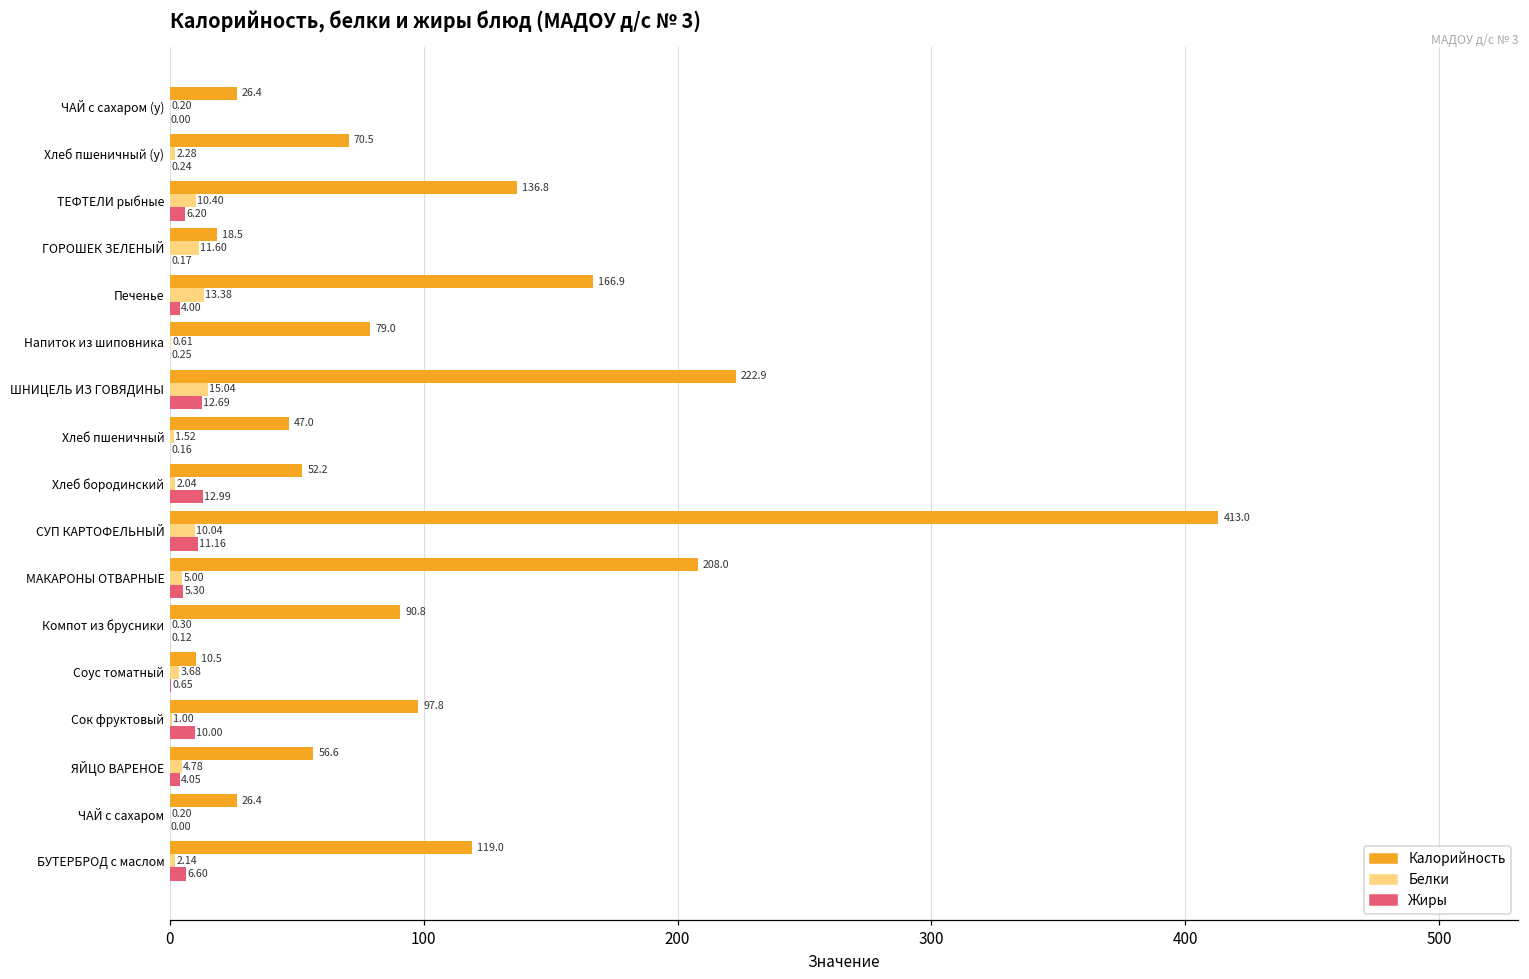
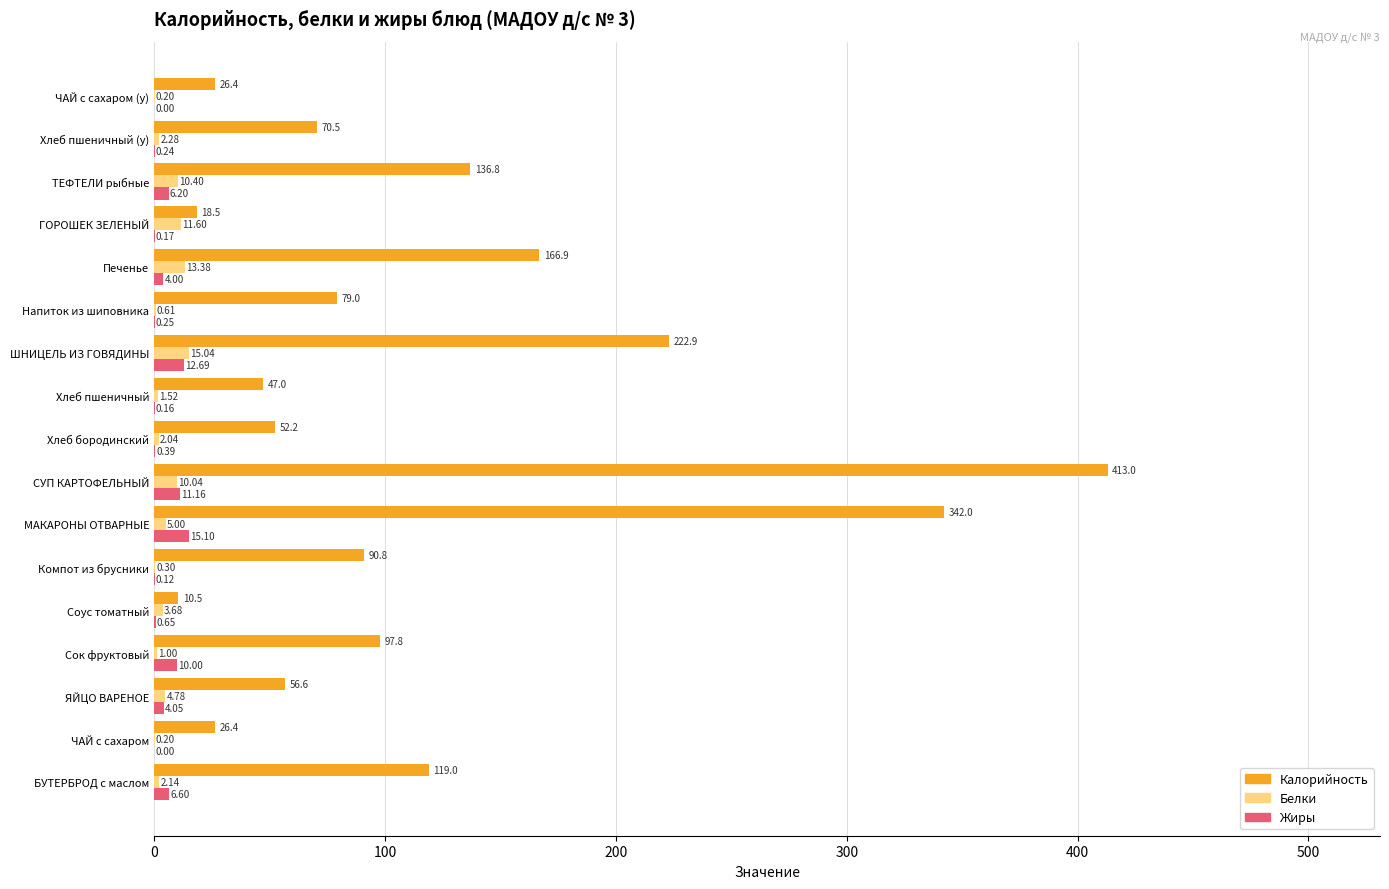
Жиры, Хлеб бородинский: 12.99 -> 0.39
Калорийность, МАКАРОНЫ ОТВАРНЫЕ: 208.0 -> 342.0
Жиры, МАКАРОНЫ ОТВАРНЫЕ: 5.30 -> 15.10
